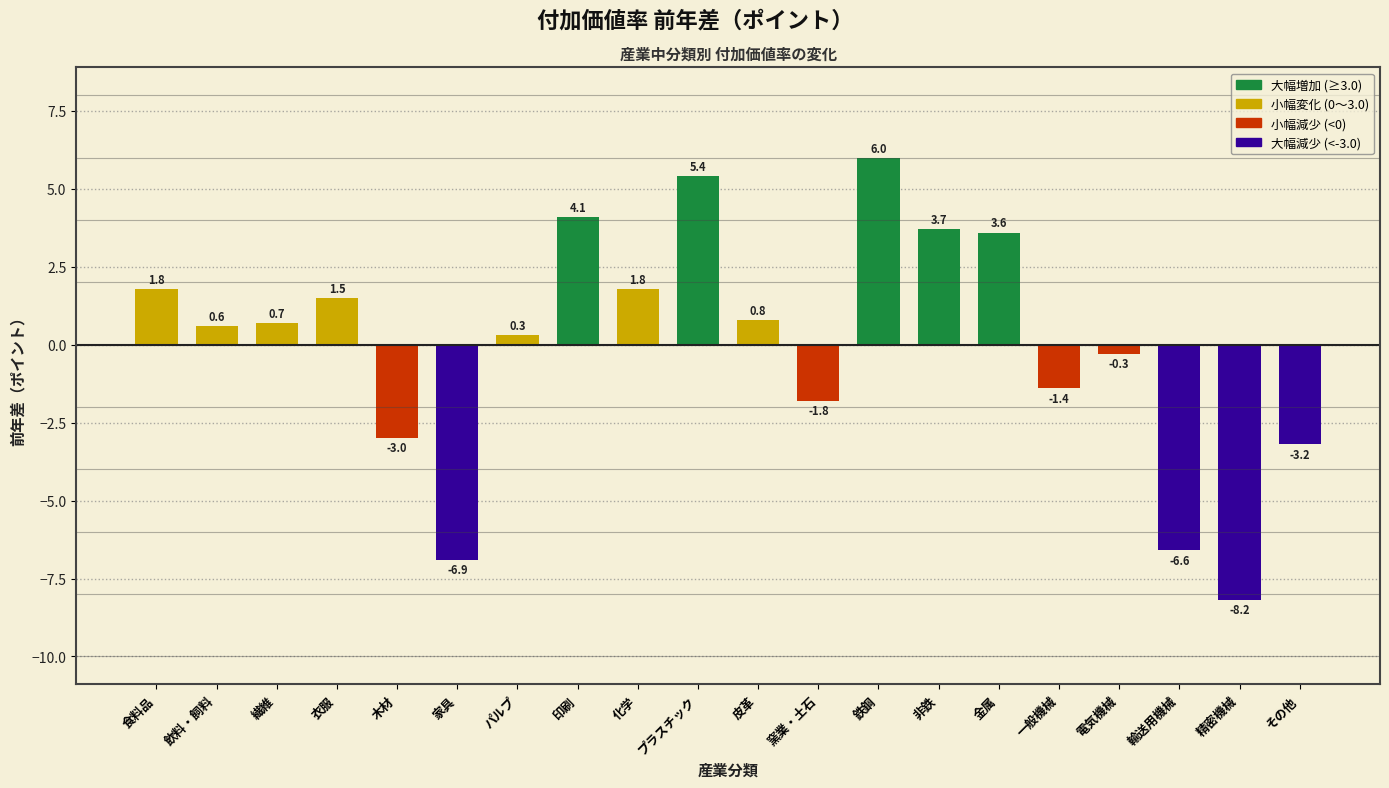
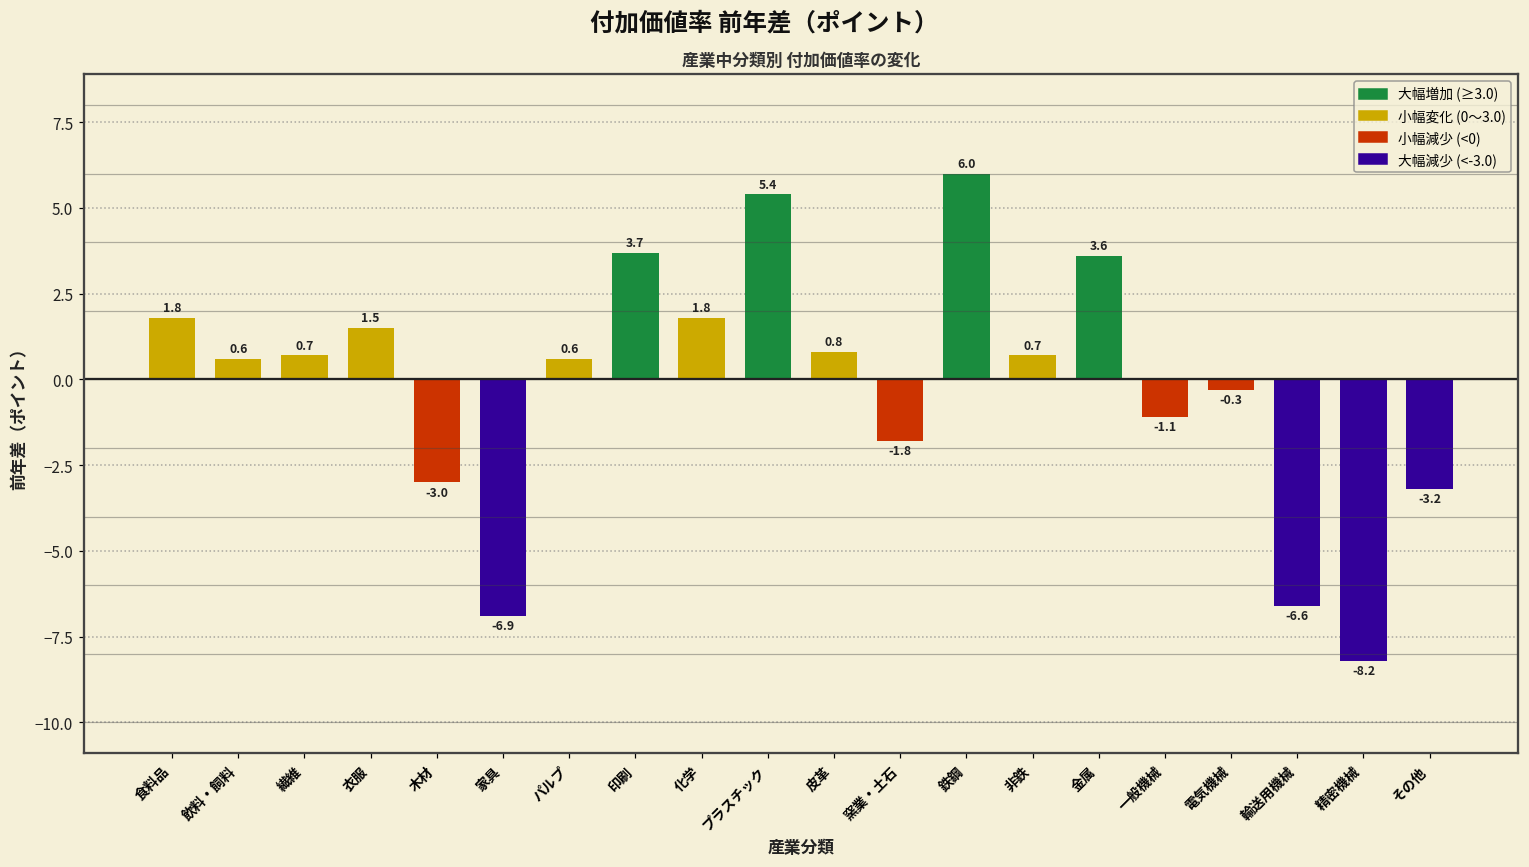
パルプ: 0.3 -> 0.6
印刷: 4.1 -> 3.7
非鉄: 3.7 -> 0.7
一般機械: -1.4 -> -1.1
